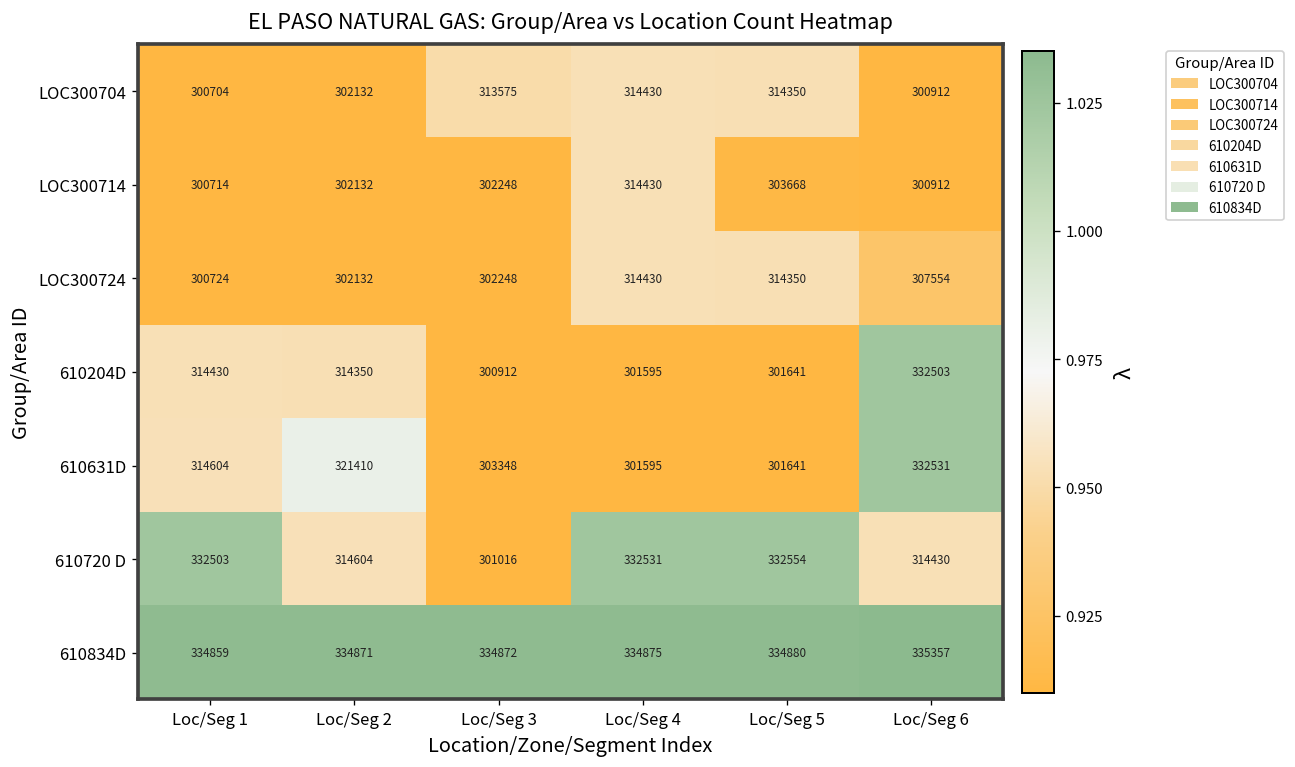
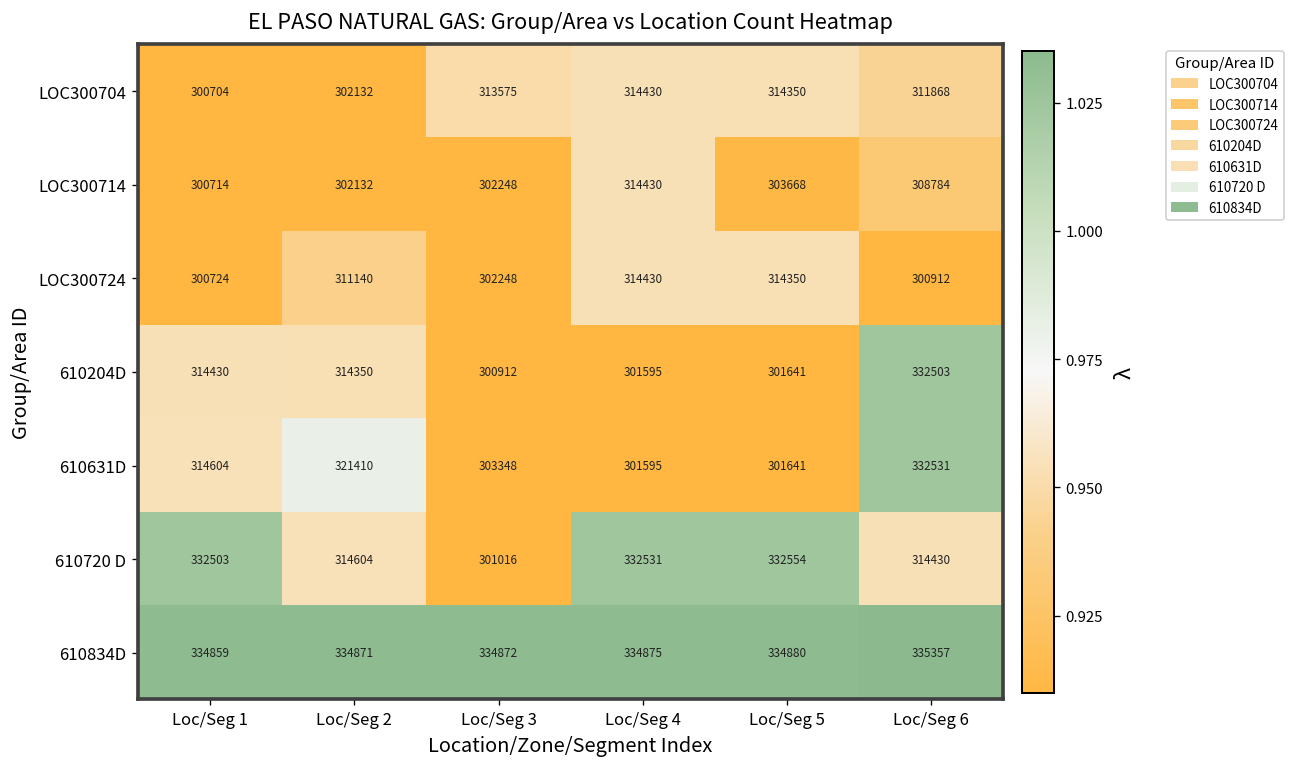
LOC300704, Loc/Seg 6: 300912 -> 311868
LOC300714, Loc/Seg 6: 300912 -> 308784
LOC300724, Loc/Seg 2: 302132 -> 311140
LOC300724, Loc/Seg 6: 307554 -> 300912
